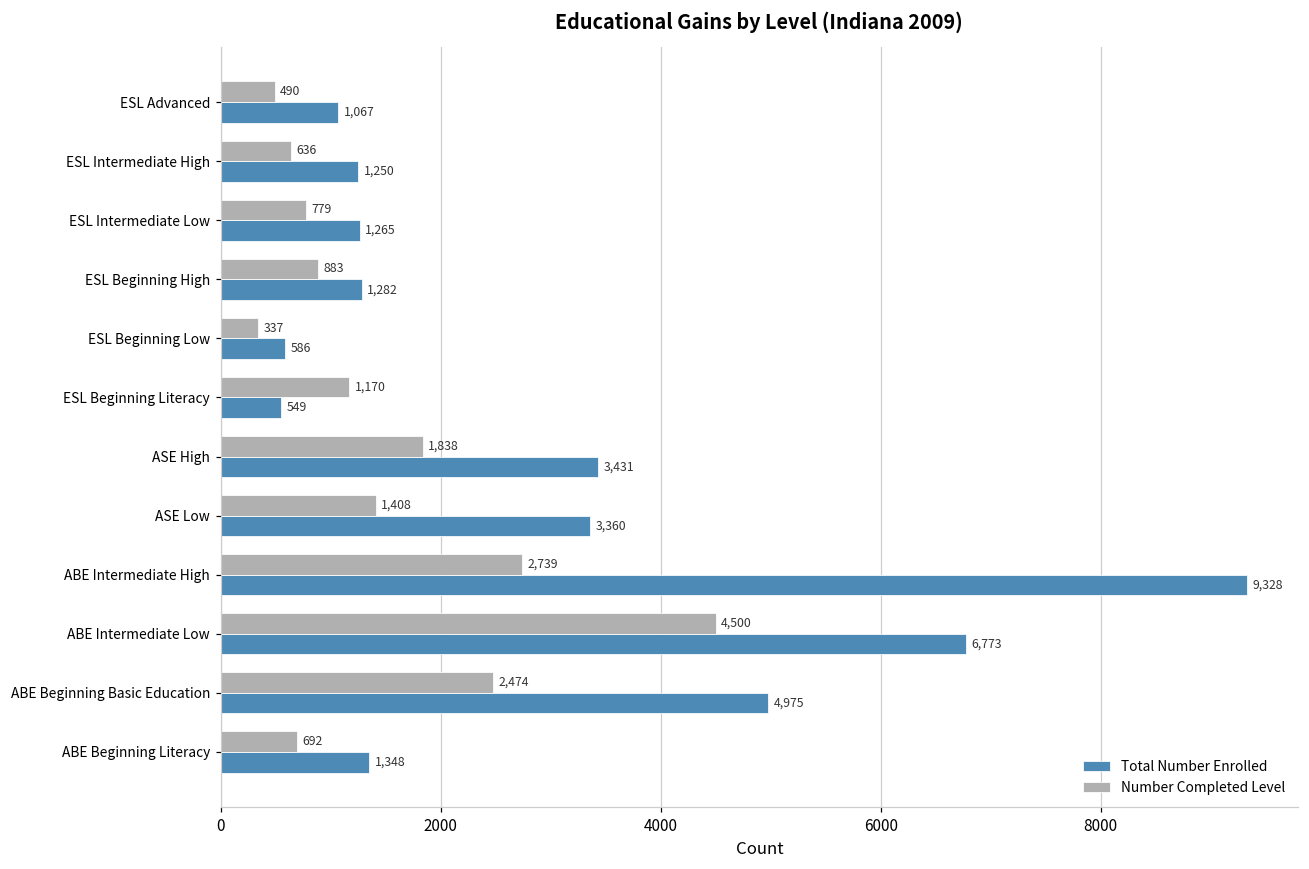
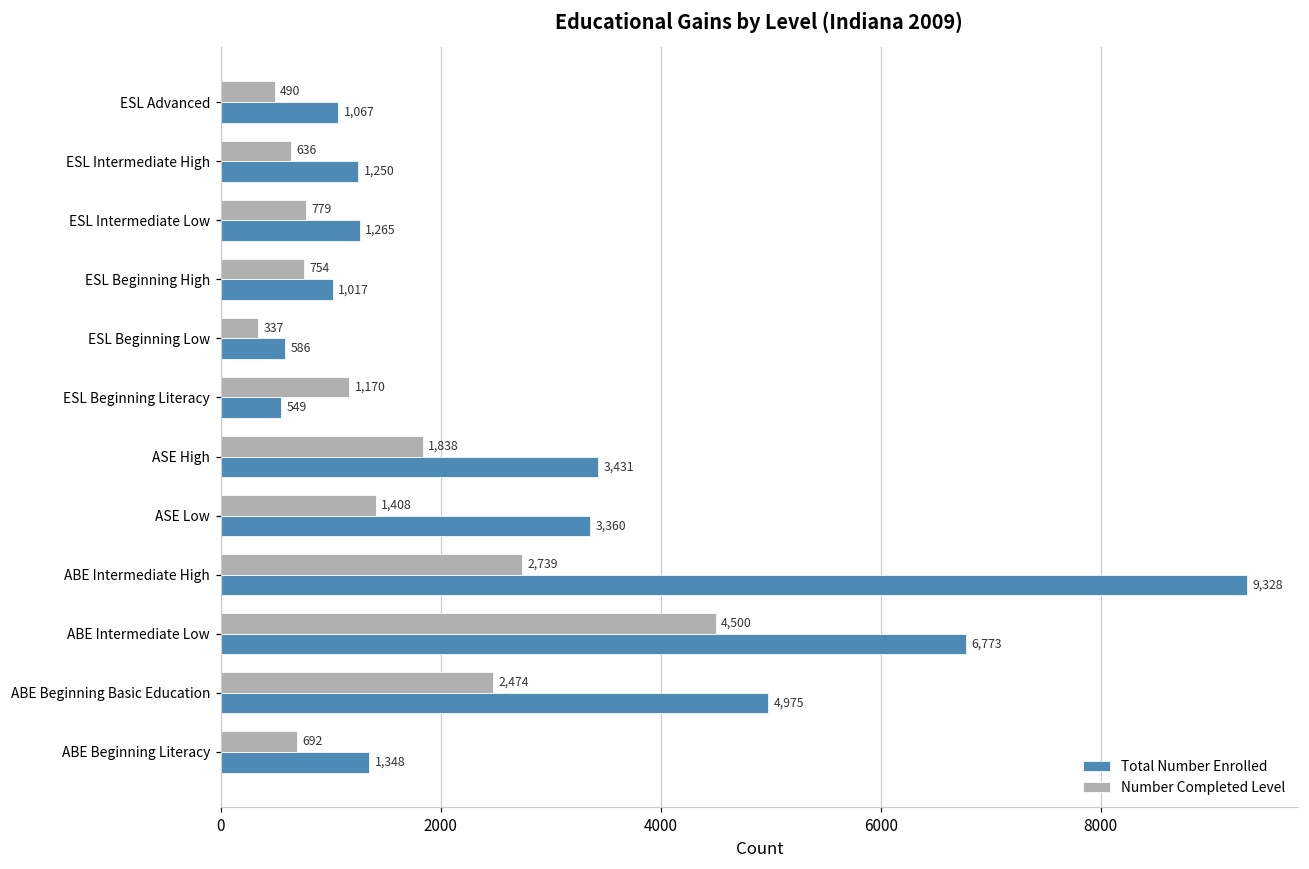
Number Completed Level, ESL Beginning High: 883 -> 754
Total Number Enrolled, ESL Beginning High: 1,282 -> 1,017
